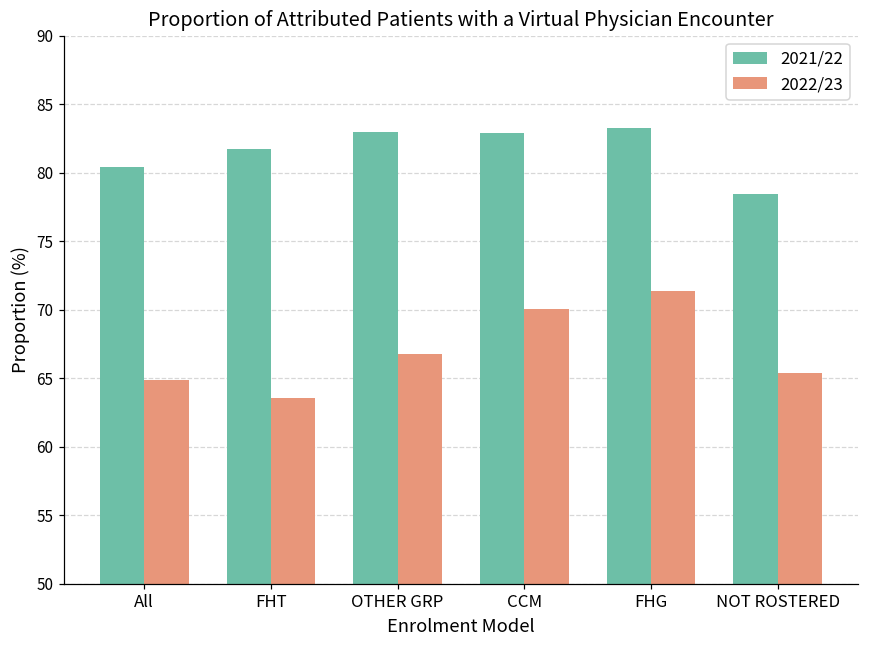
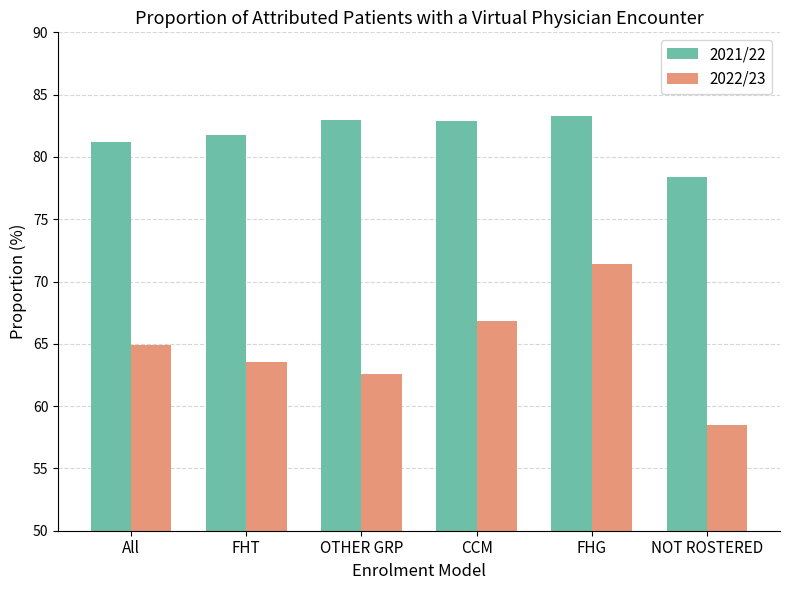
2021/22, All: 80.4 -> 81.2
2022/23, OTHER GRP: 66.8 -> 62.6
2022/23, CCM: 70.0 -> 66.8
2022/23, NOT ROSTERED: 65.4 -> 58.5
